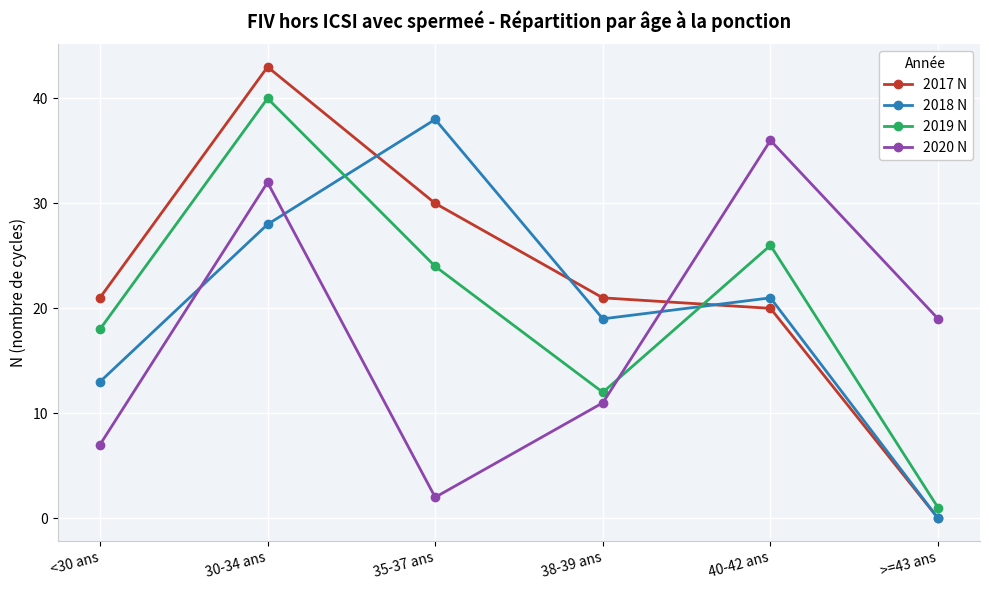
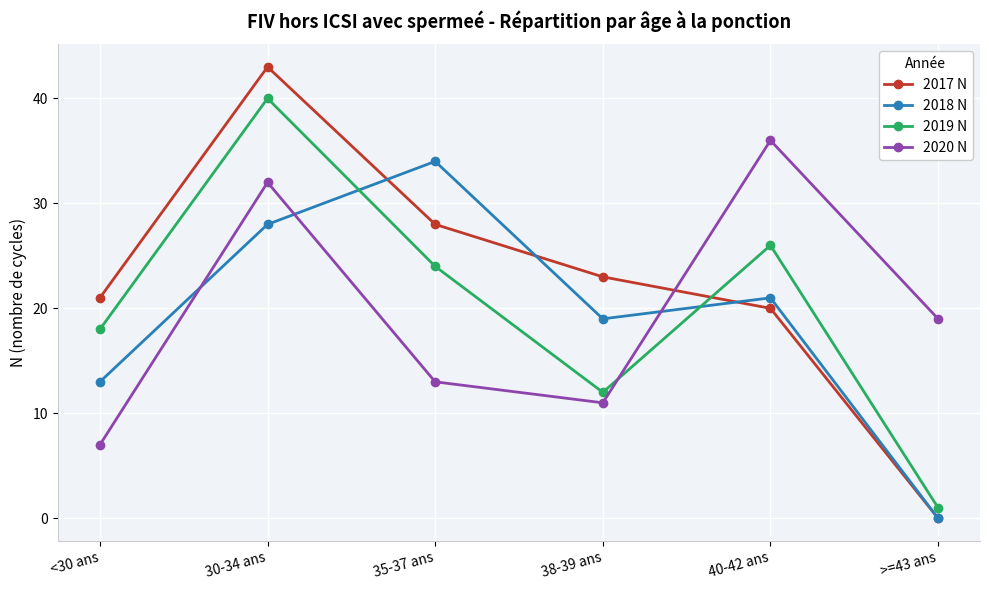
2017 N, 35-37 ans: 30 -> 28
2018 N, 35-37 ans: 38 -> 34
2020 N, 35-37 ans: 2 -> 13
2017 N, 38-39 ans: 21 -> 23
